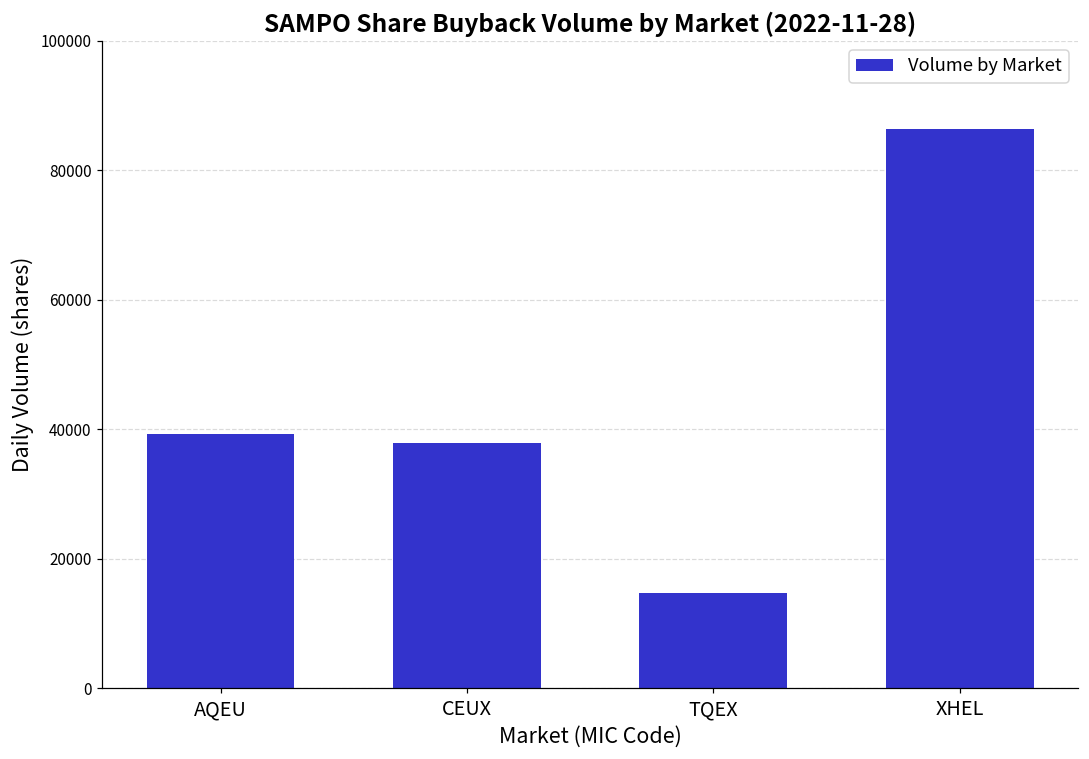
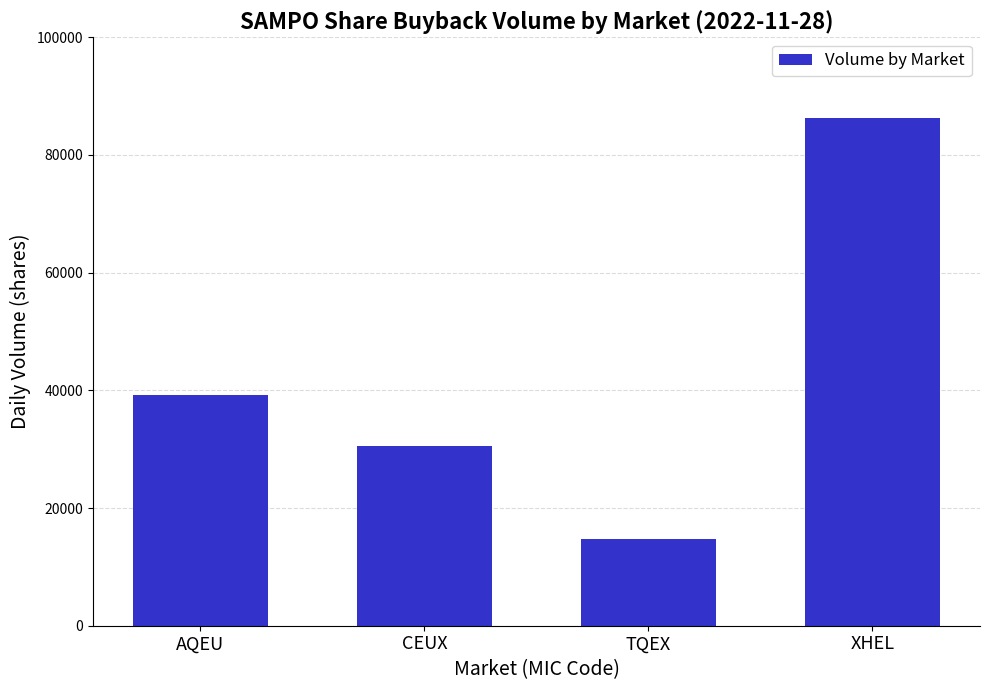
CEUX: 38000 -> 31000
